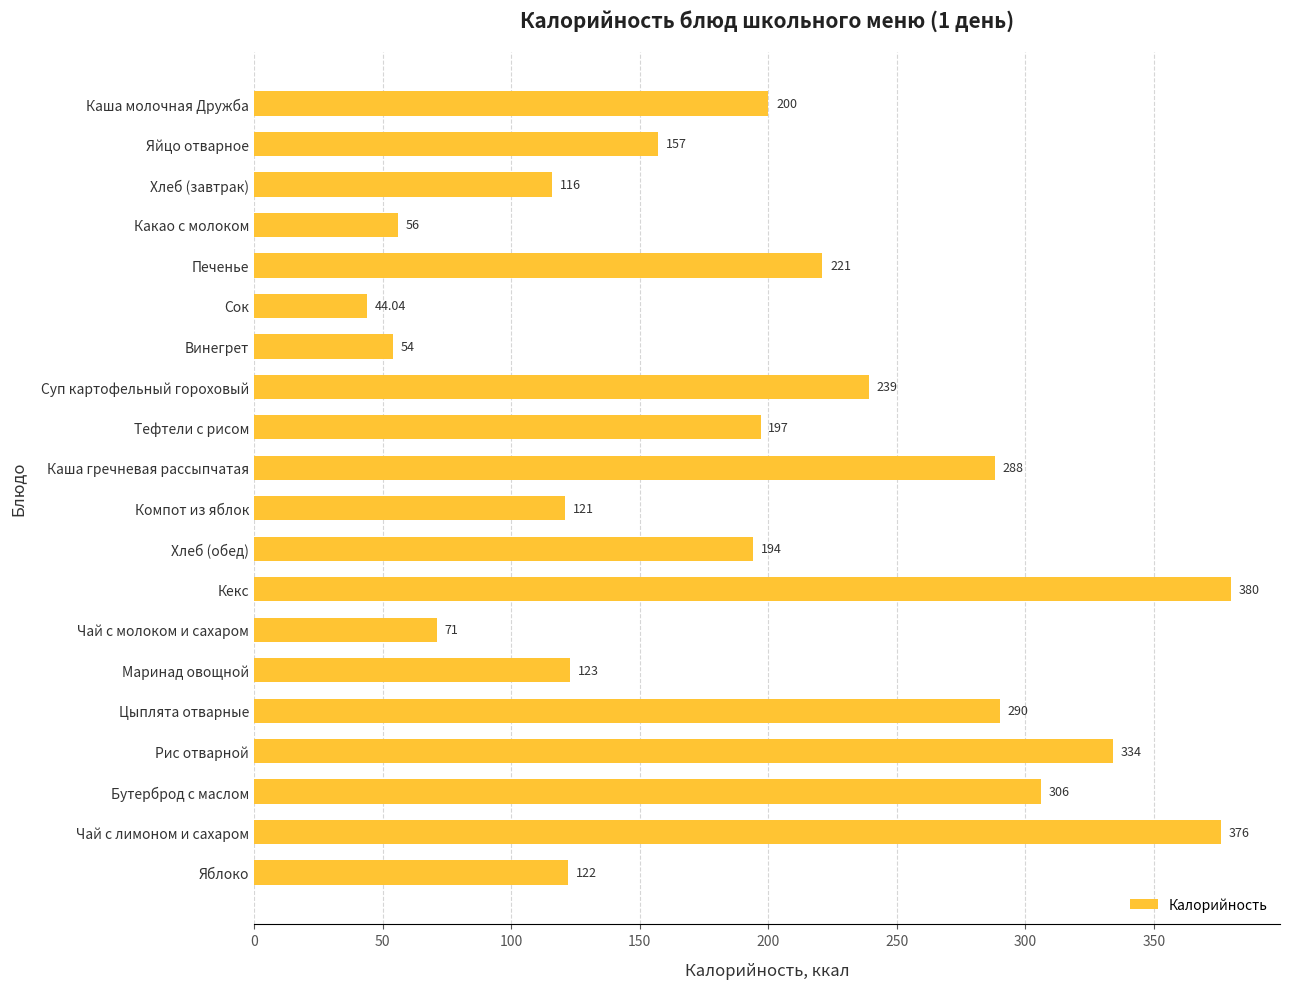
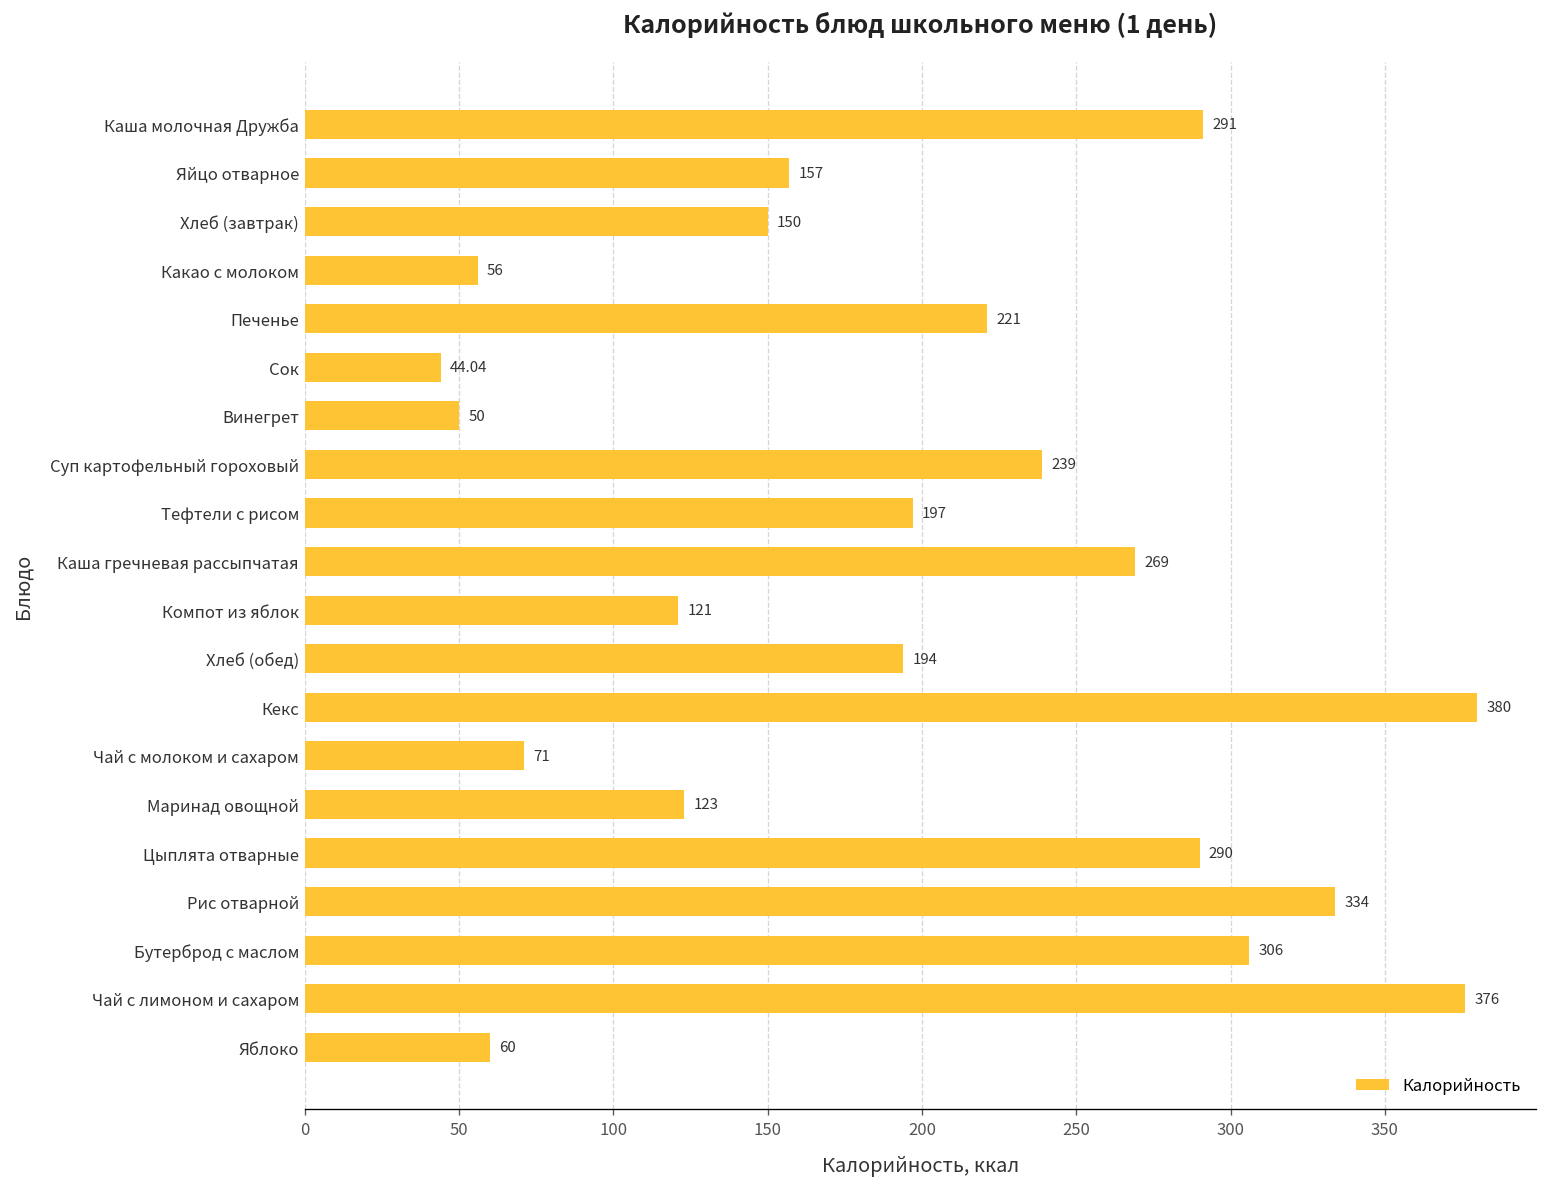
Каша молочная Дружба: 200 -> 291
Хлеб (завтрак): 116 -> 150
Винегрет: 54 -> 50
Каша гречневая рассыпчатая: 288 -> 269
Яблоко: 122 -> 60
